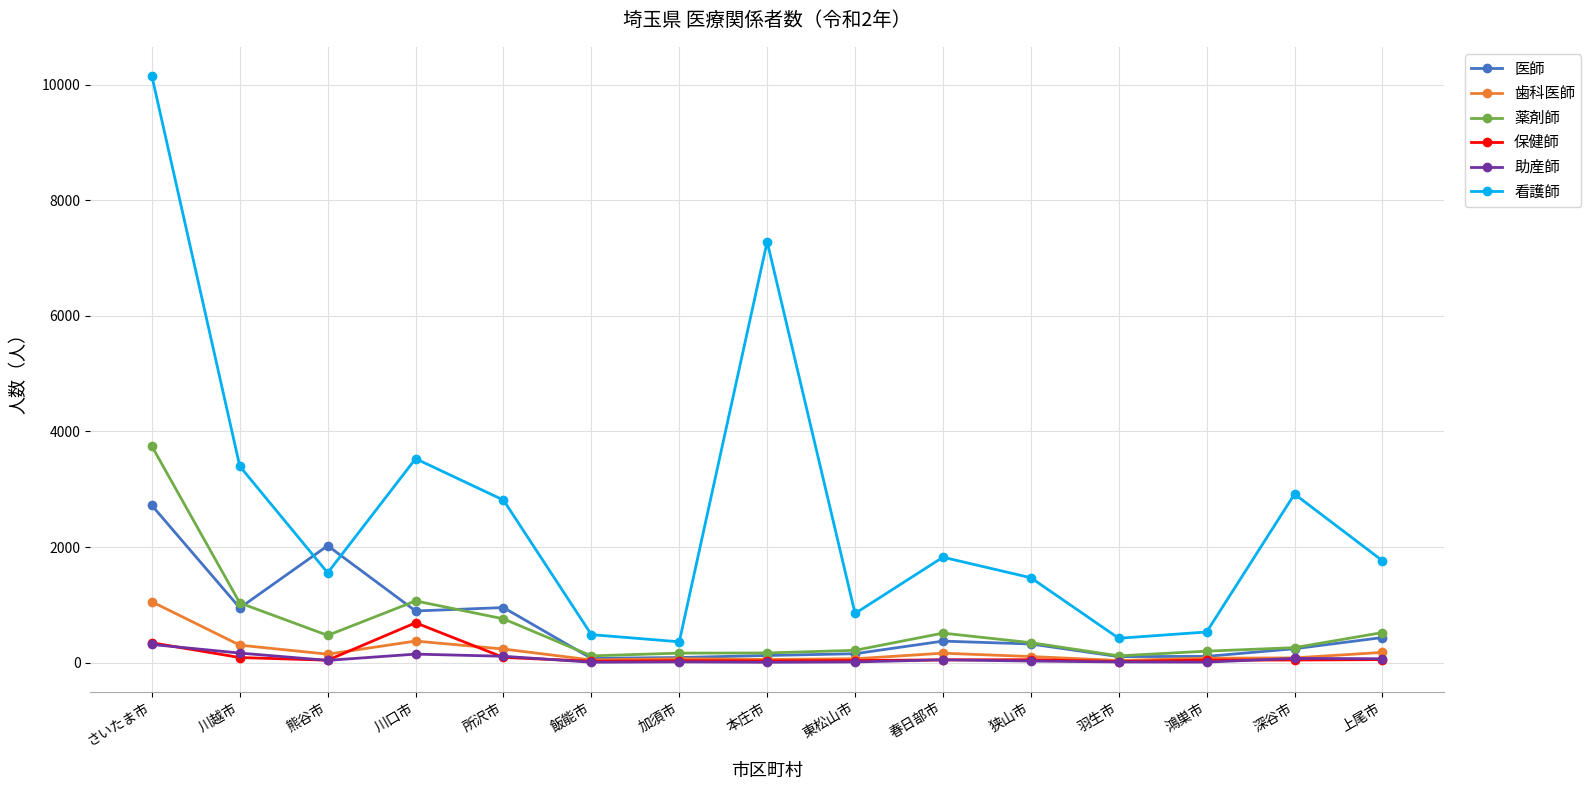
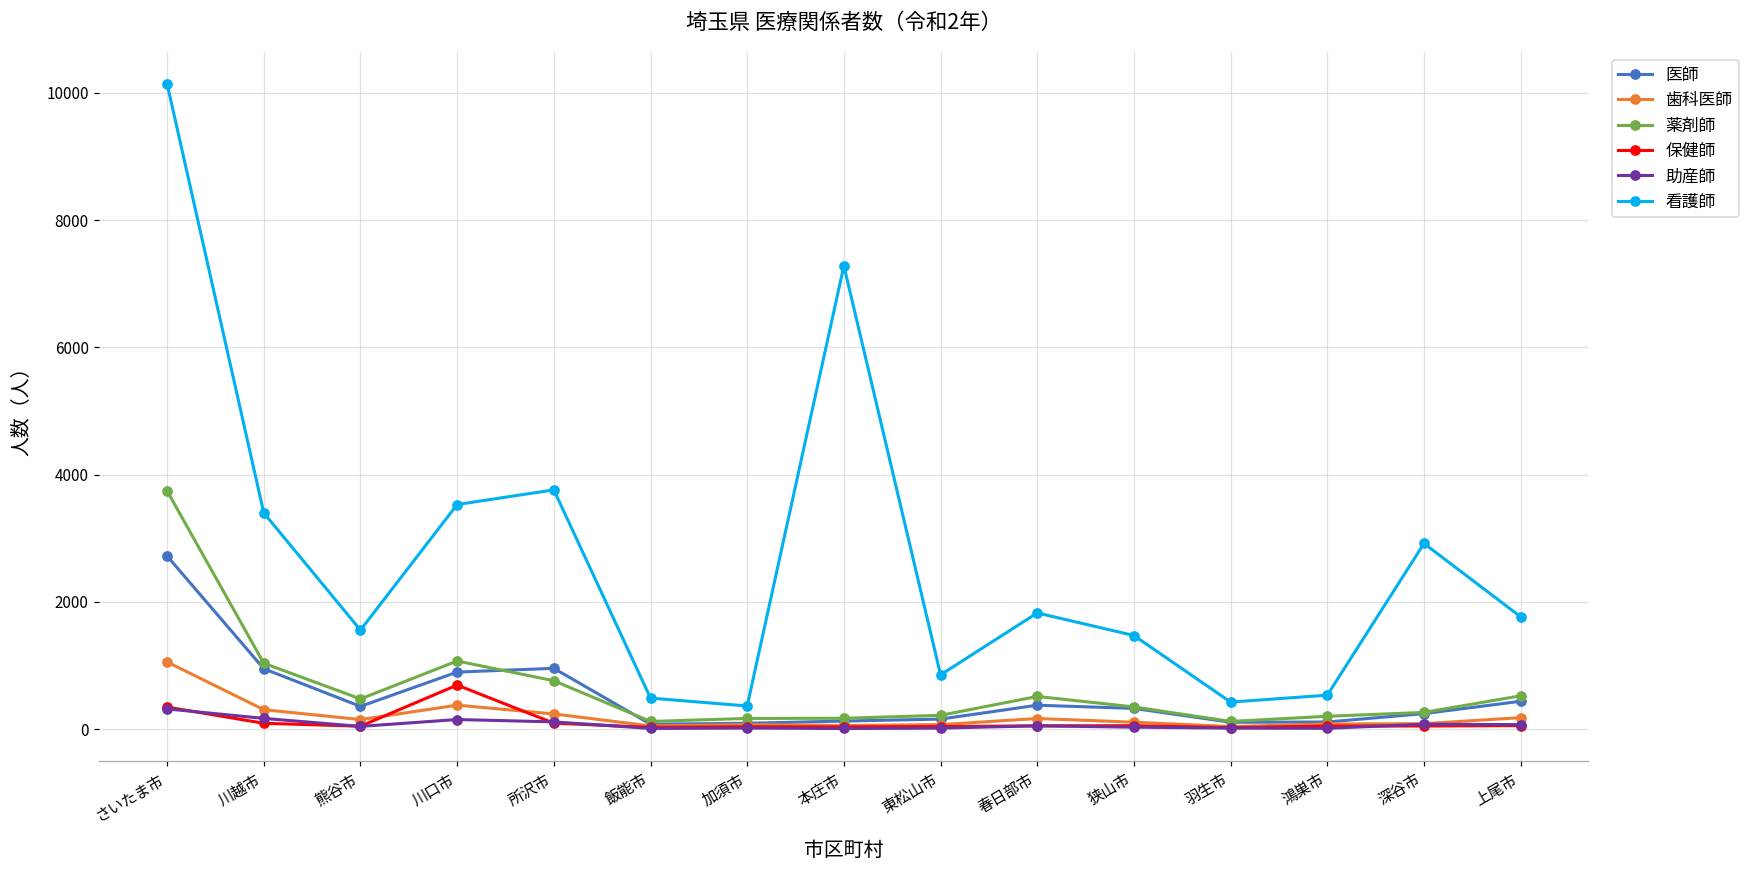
医師, 熊谷市: 2000 -> 400
看護師, 所沢市: 2800 -> 3800
